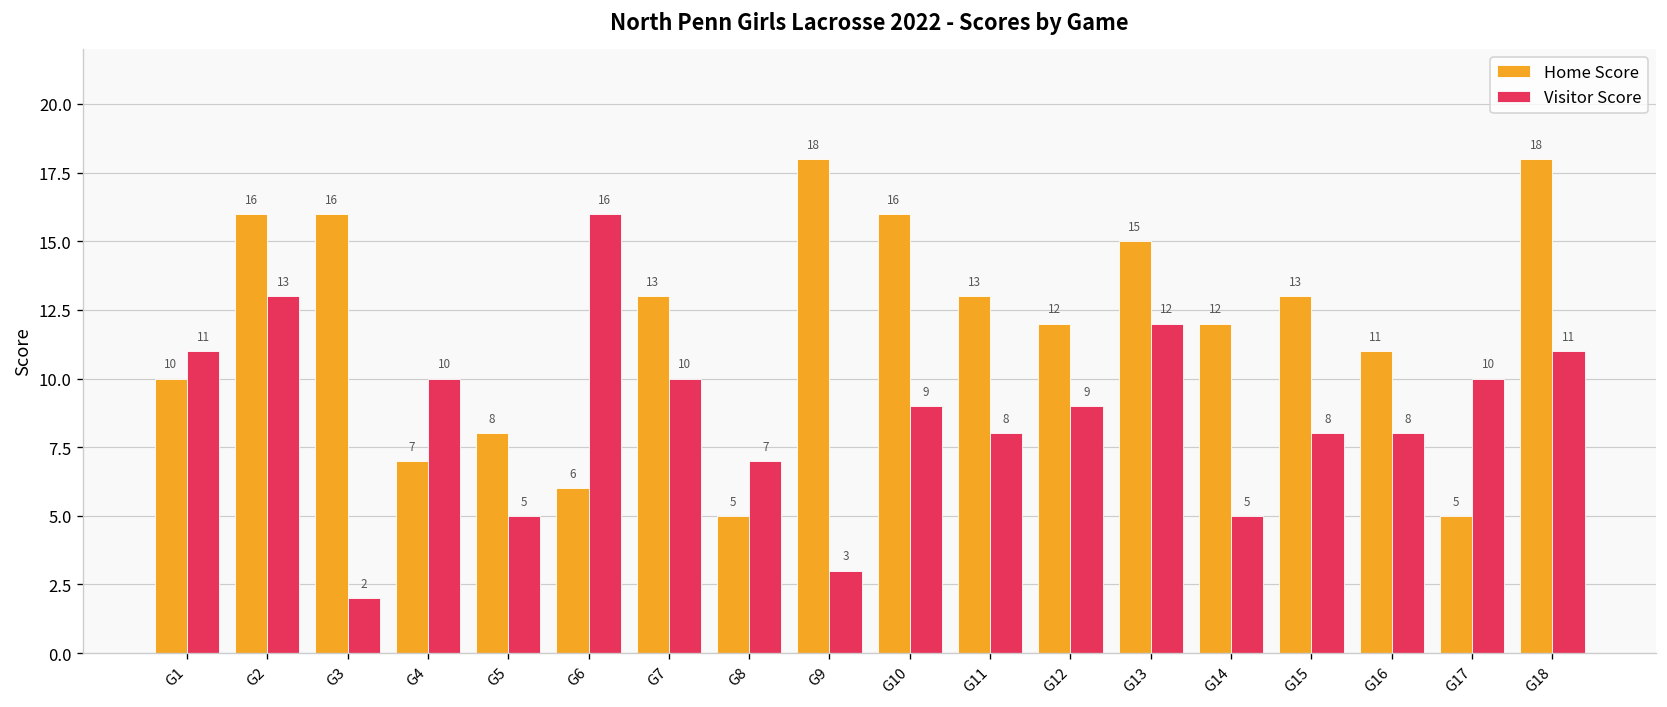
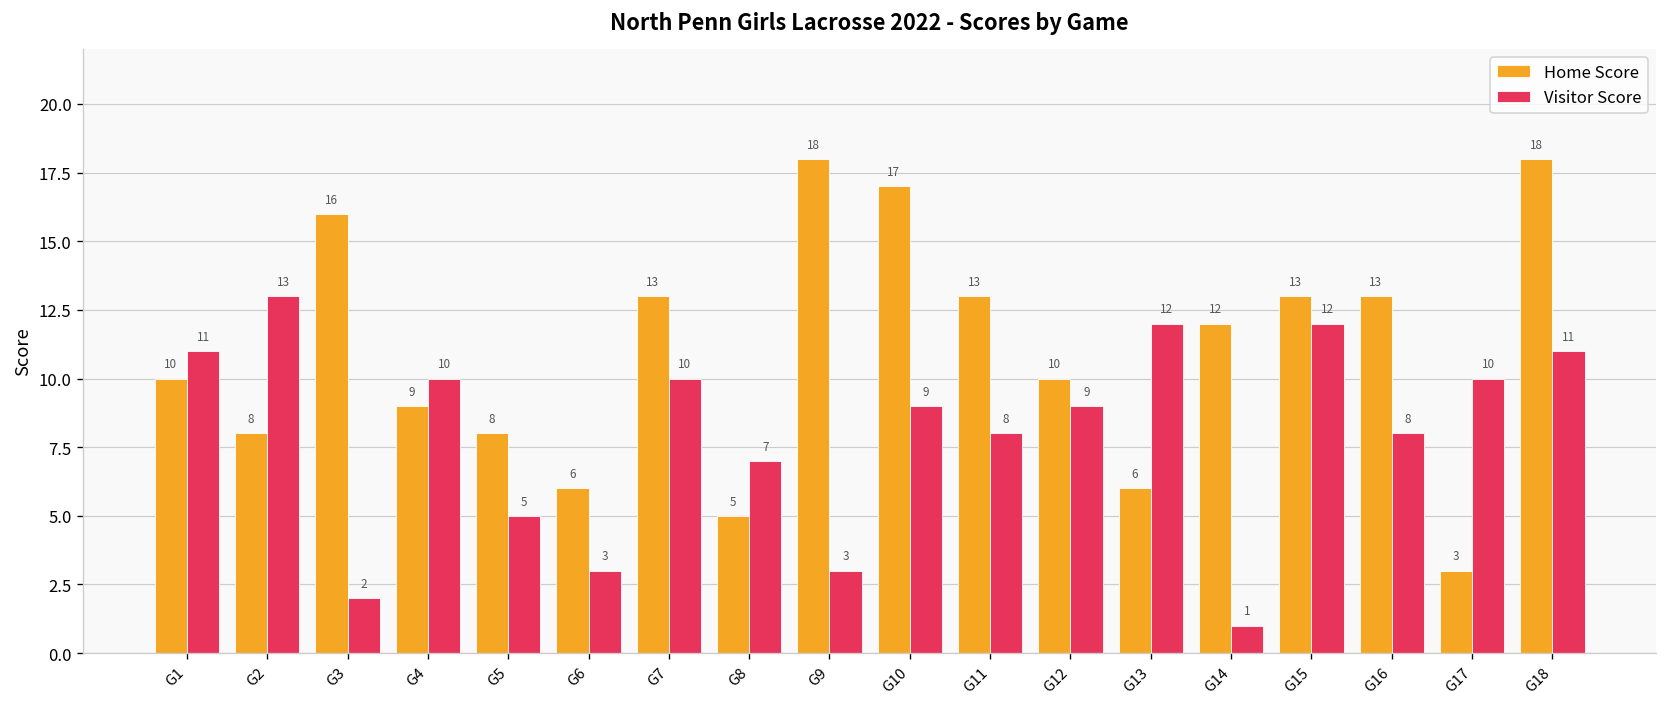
Home Score, G2: 16 -> 8
Home Score, G4: 7 -> 9
Visitor Score, G6: 16 -> 3
Home Score, G10: 16 -> 17
Home Score, G12: 12 -> 10
Home Score, G13: 15 -> 6
Visitor Score, G14: 5 -> 1
Visitor Score, G15: 8 -> 12
Home Score, G16: 11 -> 13
Home Score, G17: 5 -> 3
